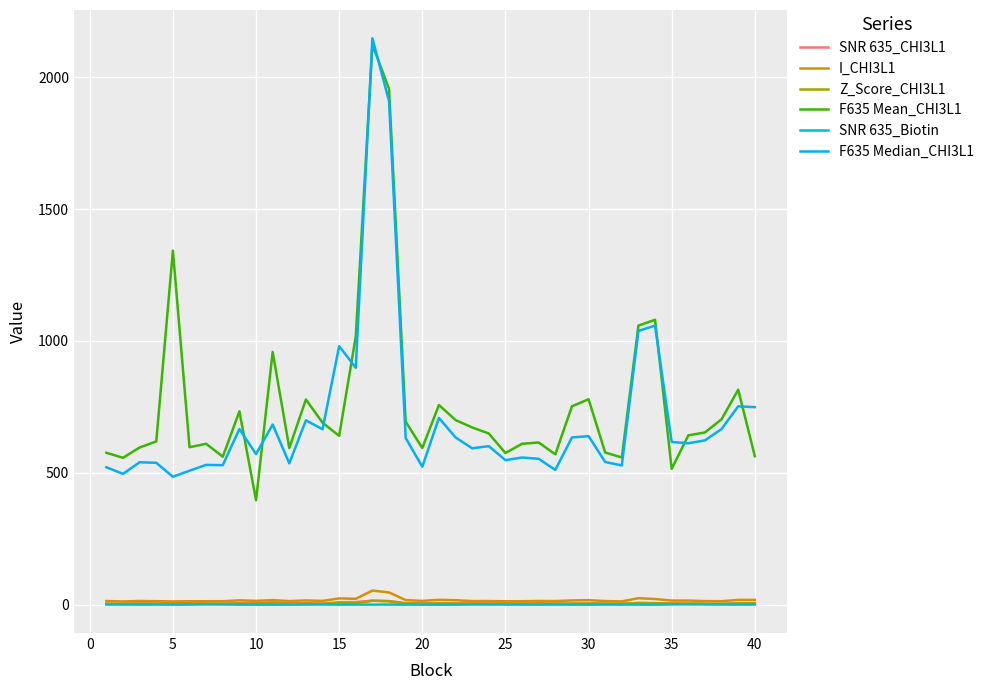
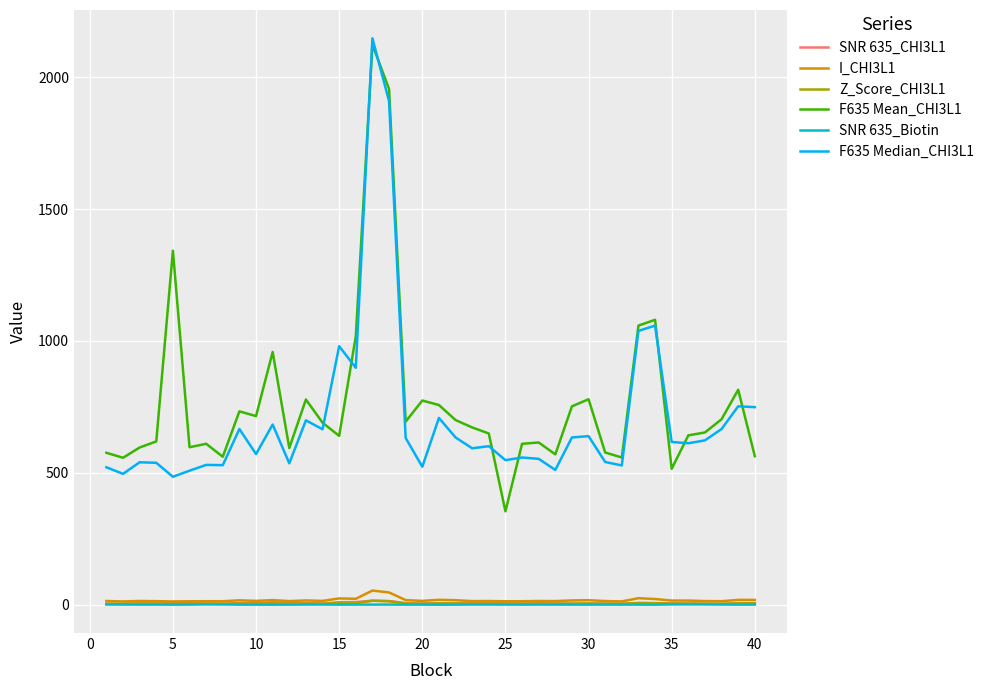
F635 Mean_CHI3L1, 10: 400 -> 720
F635 Mean_CHI3L1, 20: 590 -> 770
F635 Mean_CHI3L1, 25: 580 -> 350
